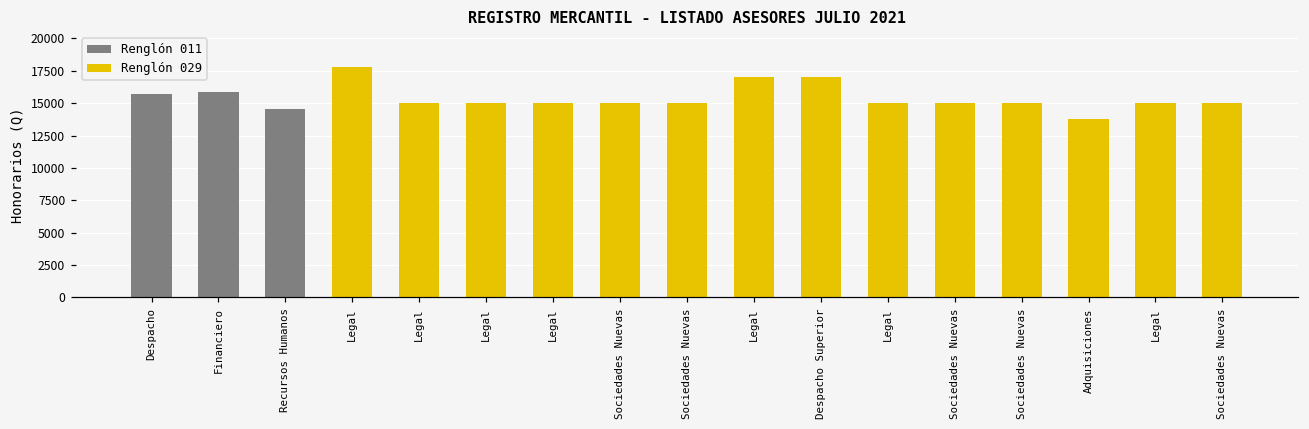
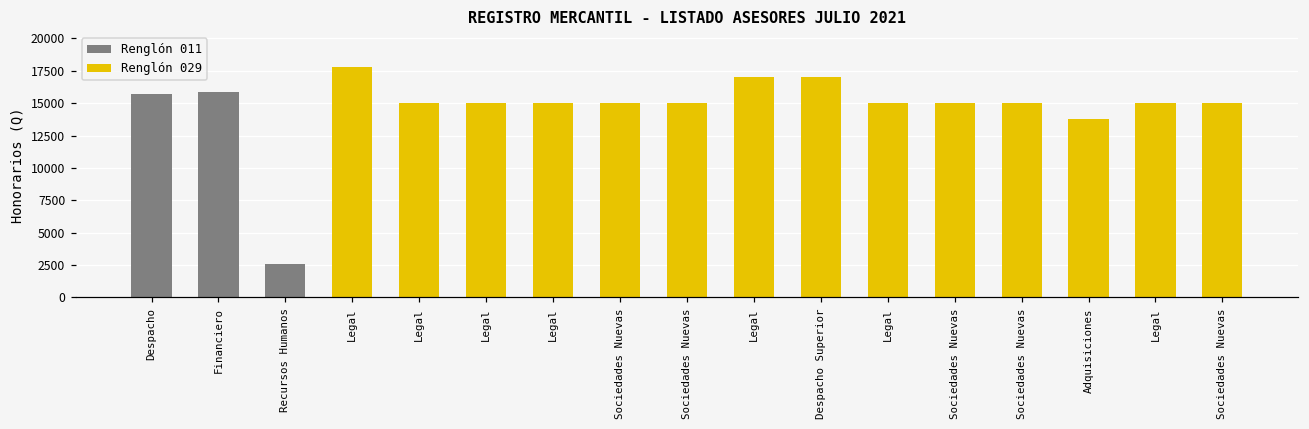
Recursos Humanos: 14500 -> 2600
